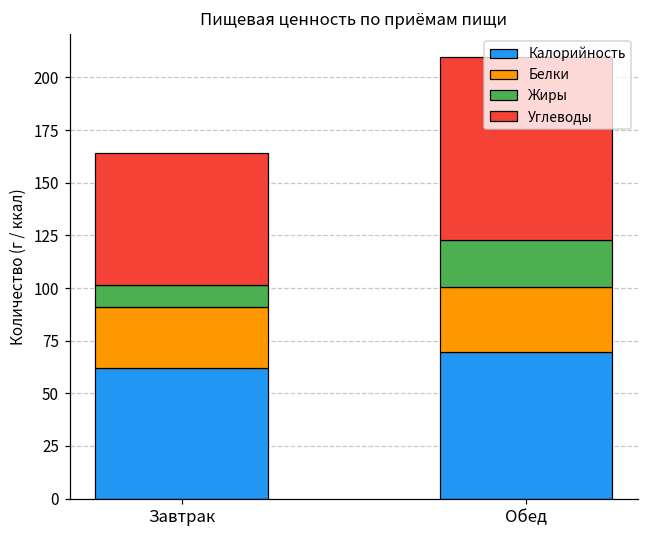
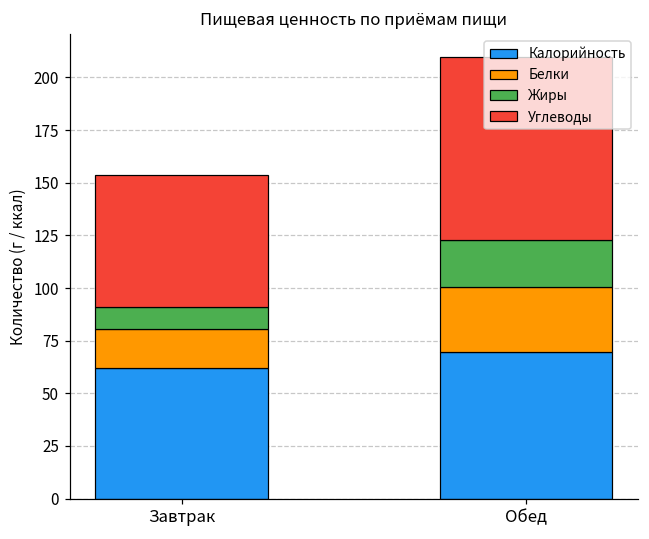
Белки, Завтрак: 29 -> 18
